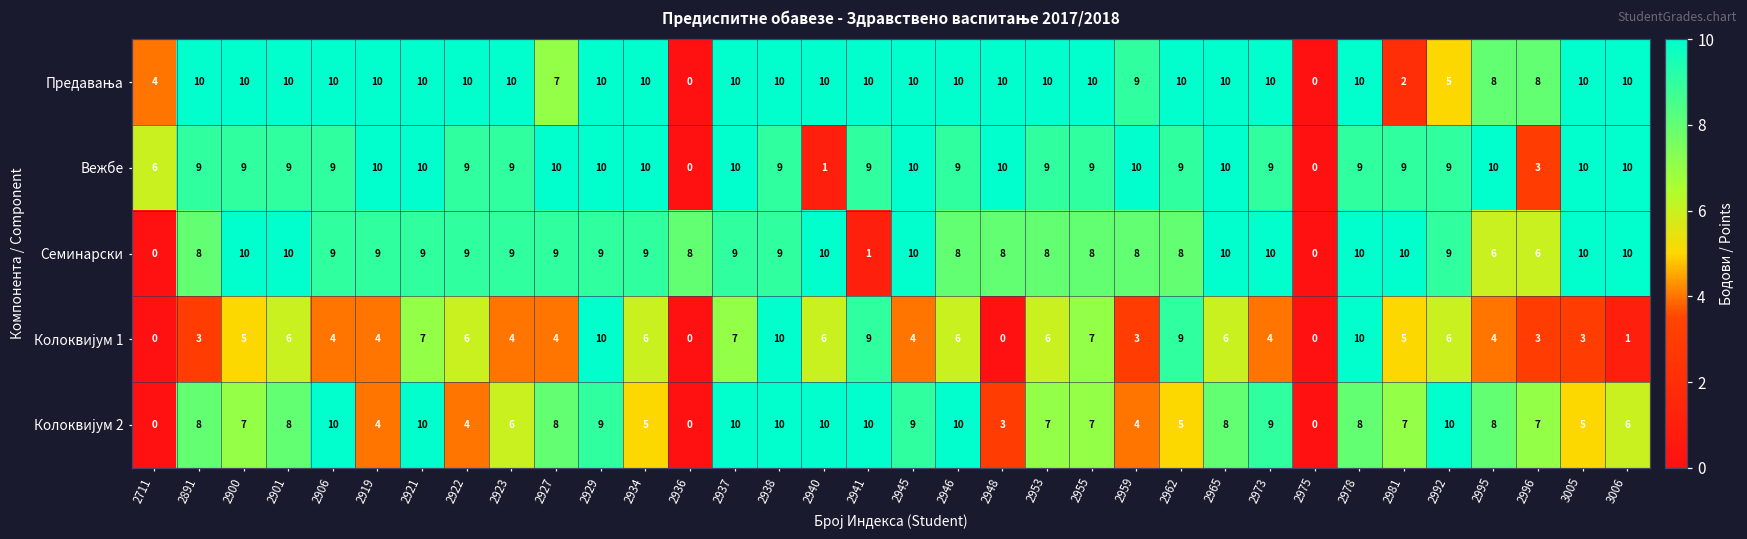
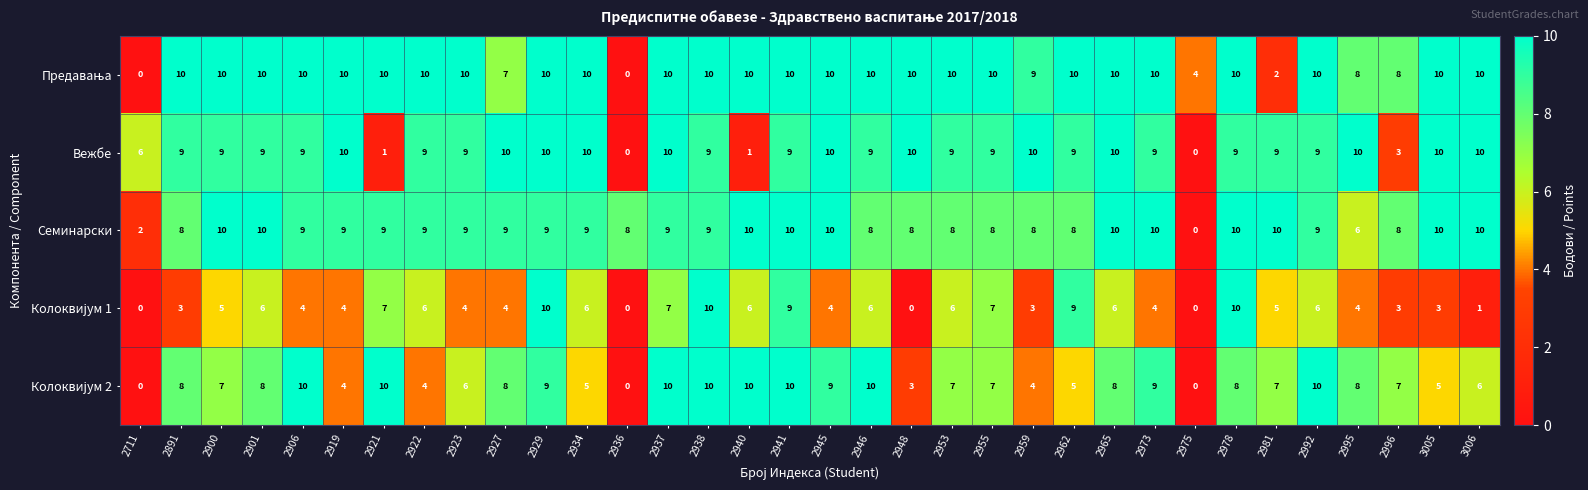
Предавања, 2711: 4 -> 0
Предавања, 2975: 0 -> 4
Предавања, 2992: 5 -> 10
Вежбе, 2921: 10 -> 1
Семинарски, 2711: 0 -> 2
Семинарски, 2941: 1 -> 10
Семинарски, 2996: 6 -> 8
